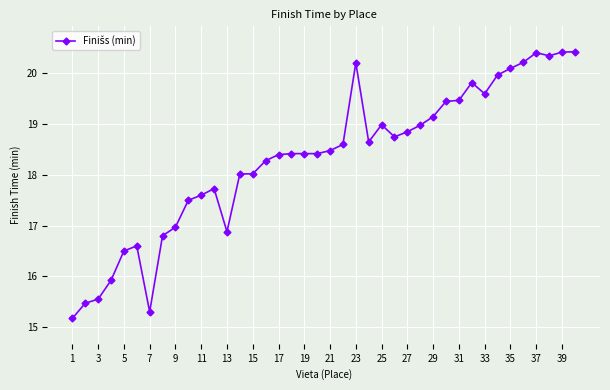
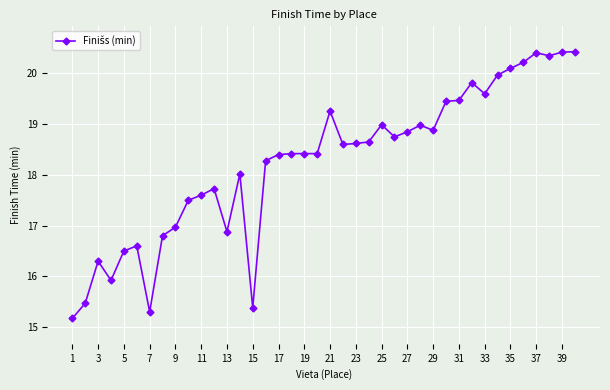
3: 15.6 -> 16.3
15: 18.0 -> 15.4
21: 18.5 -> 19.3
23: 20.2 -> 18.6
29: 19.2 -> 18.9
